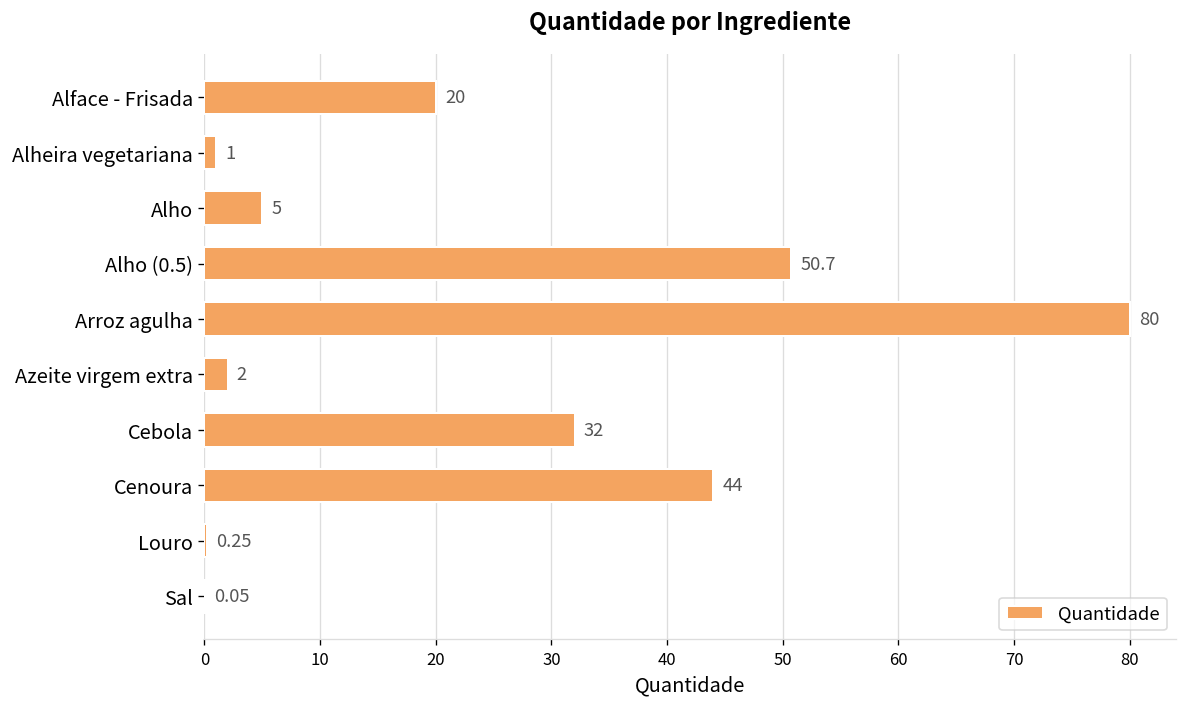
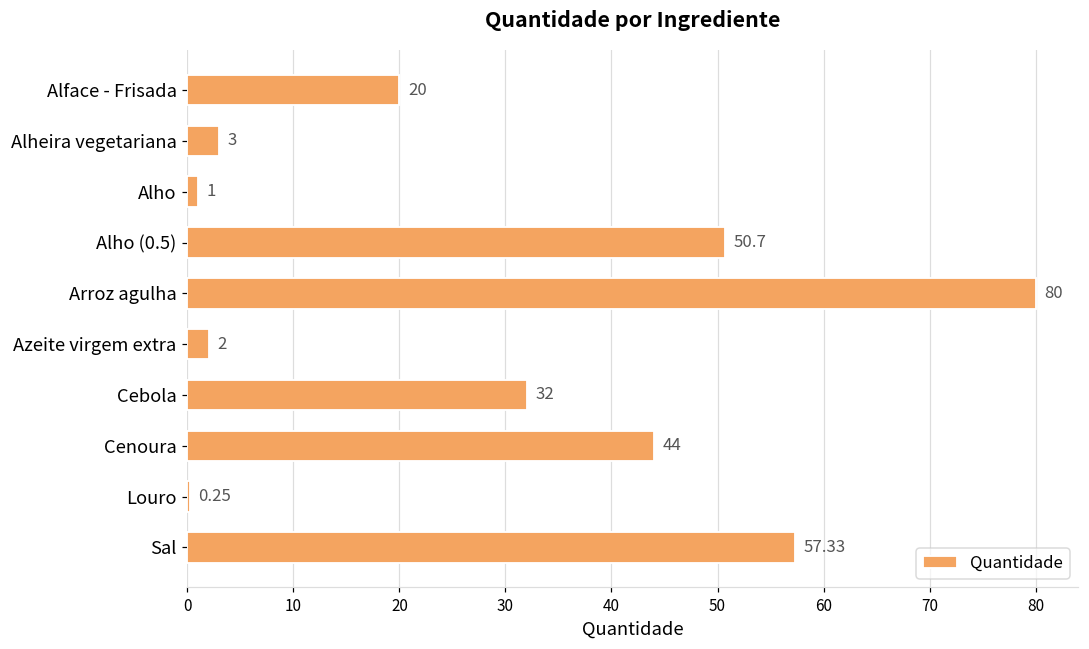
Alheira vegetariana: 1 -> 3
Alho: 5 -> 1
Sal: 0.05 -> 57.33
